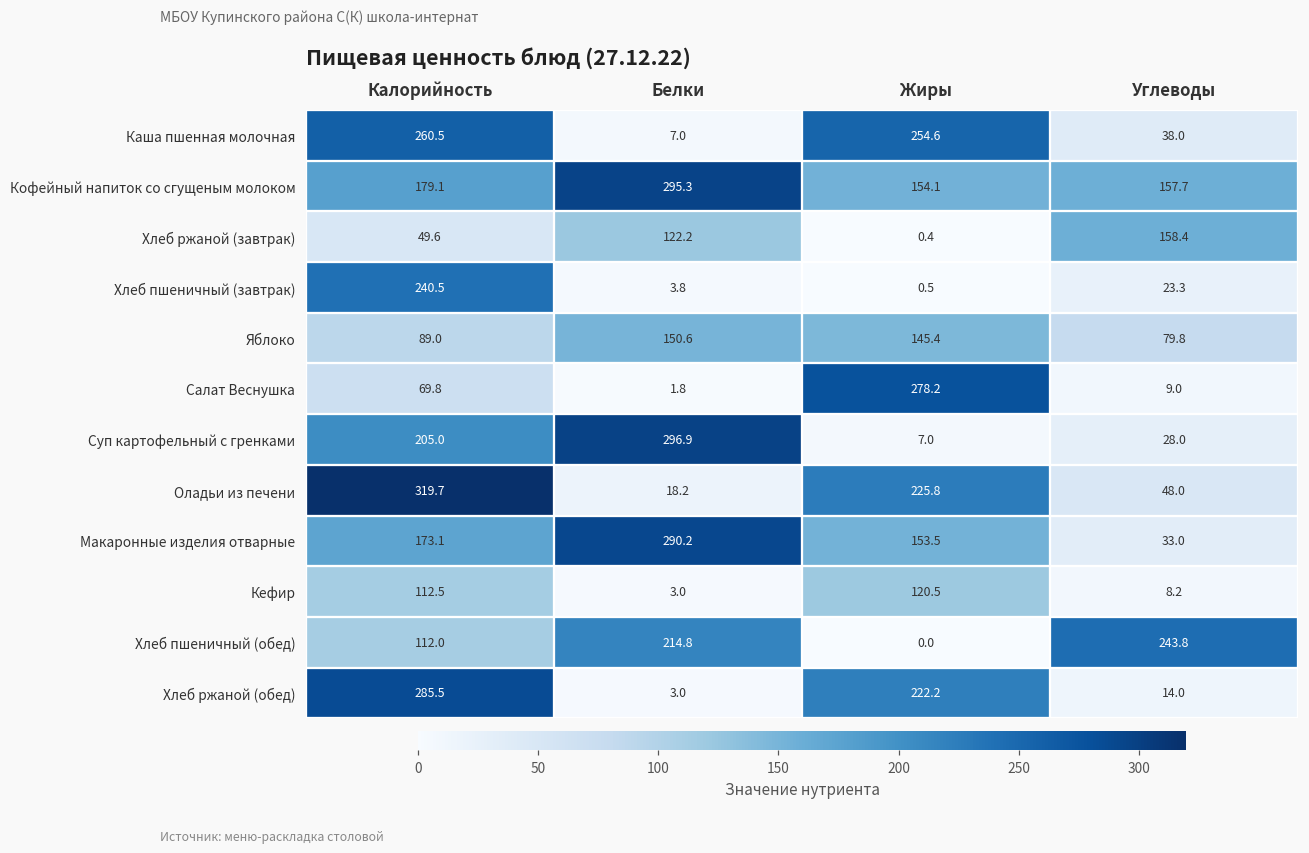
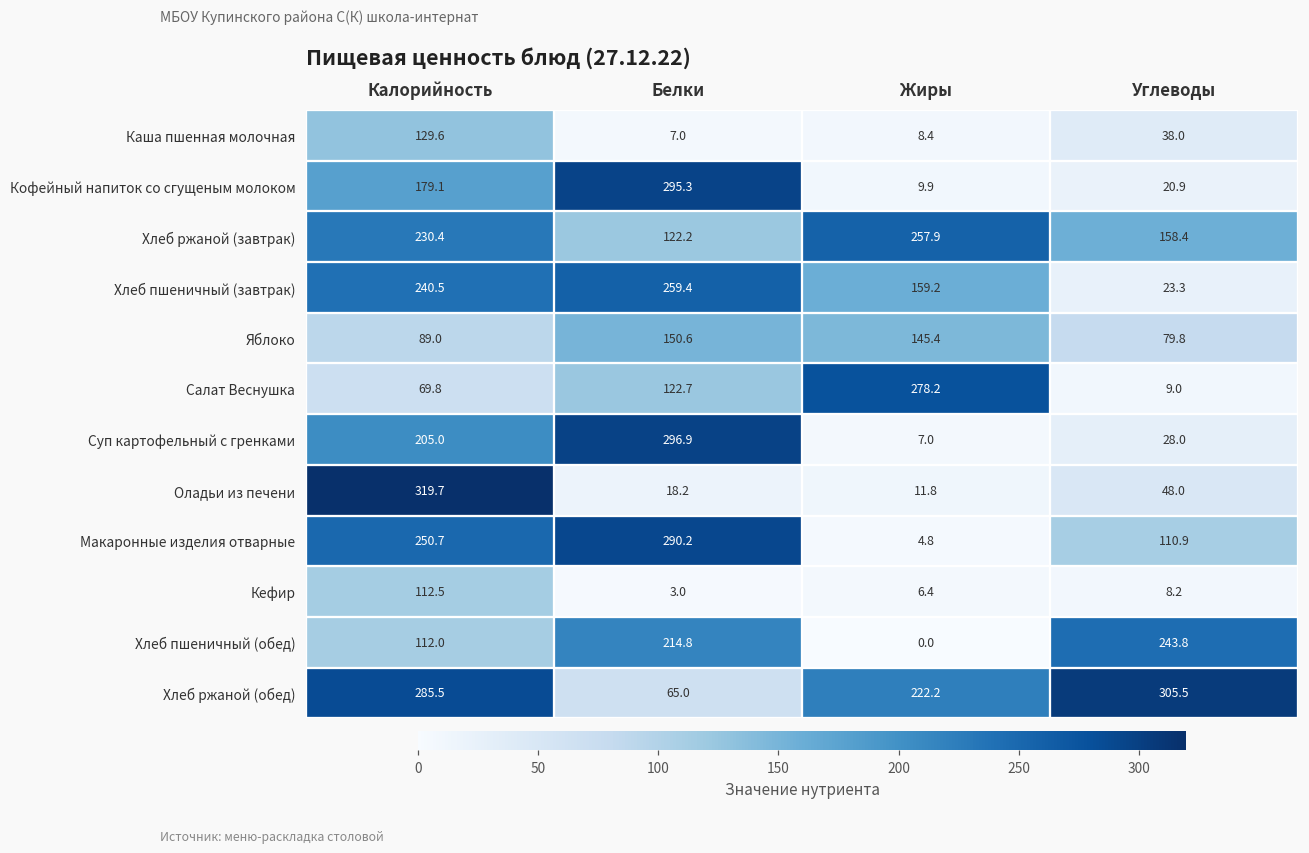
Каша пшенная молочная, Калорийность: 260.5 -> 129.6
Каша пшенная молочная, Жиры: 254.6 -> 8.4
Кофейный напиток со сгущеным молоком, Жиры: 154.1 -> 9.9
Кофейный напиток со сгущеным молоком, Углеводы: 157.7 -> 20.9
Хлеб ржаной (завтрак), Калорийность: 49.6 -> 230.4
Хлеб ржаной (завтрак), Жиры: 0.4 -> 257.9
Хлеб пшеничный (завтрак), Белки: 3.8 -> 259.4
Хлеб пшеничный (завтрак), Жиры: 0.5 -> 159.2
Салат Веснушка, Белки: 1.8 -> 122.7
Оладьи из печени, Жиры: 225.8 -> 11.8
Макаронные изделия отварные, Калорийность: 173.1 -> 250.7
Макаронные изделия отварные, Жиры: 153.5 -> 4.8
Макаронные изделия отварные, Углеводы: 33.0 -> 110.9
Кефир, Жиры: 120.5 -> 6.4
Хлеб ржаной (обед), Белки: 3.0 -> 65.0
Хлеб ржаной (обед), Углеводы: 14.0 -> 305.5
